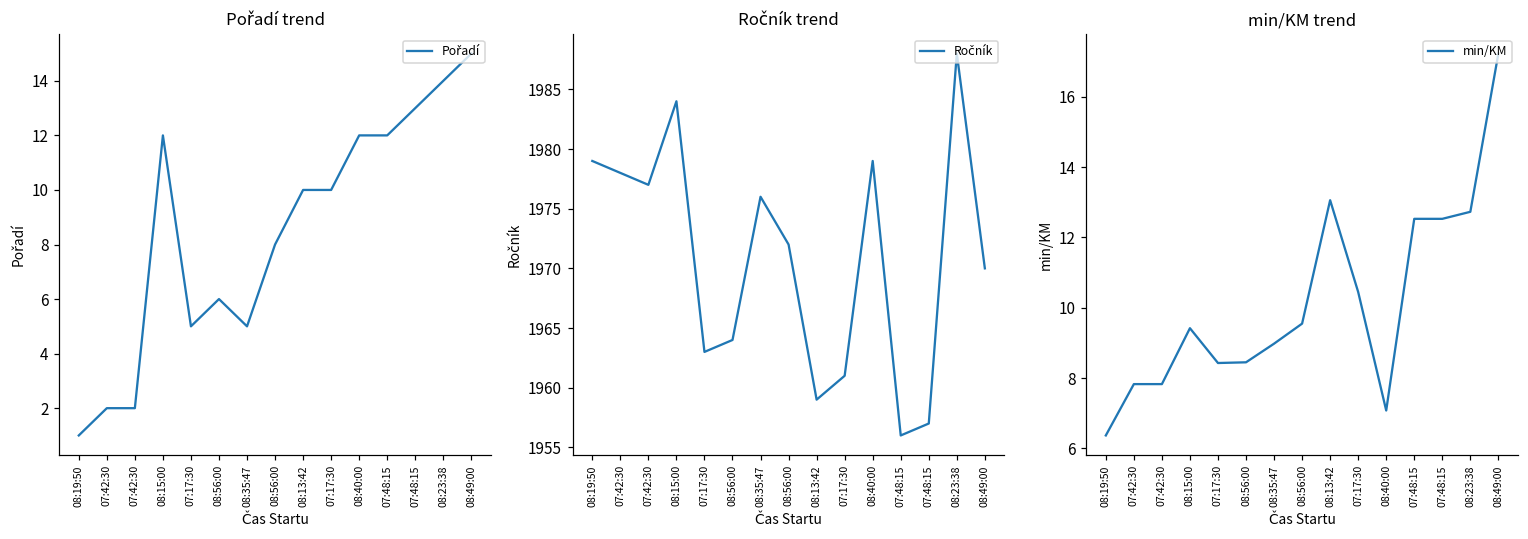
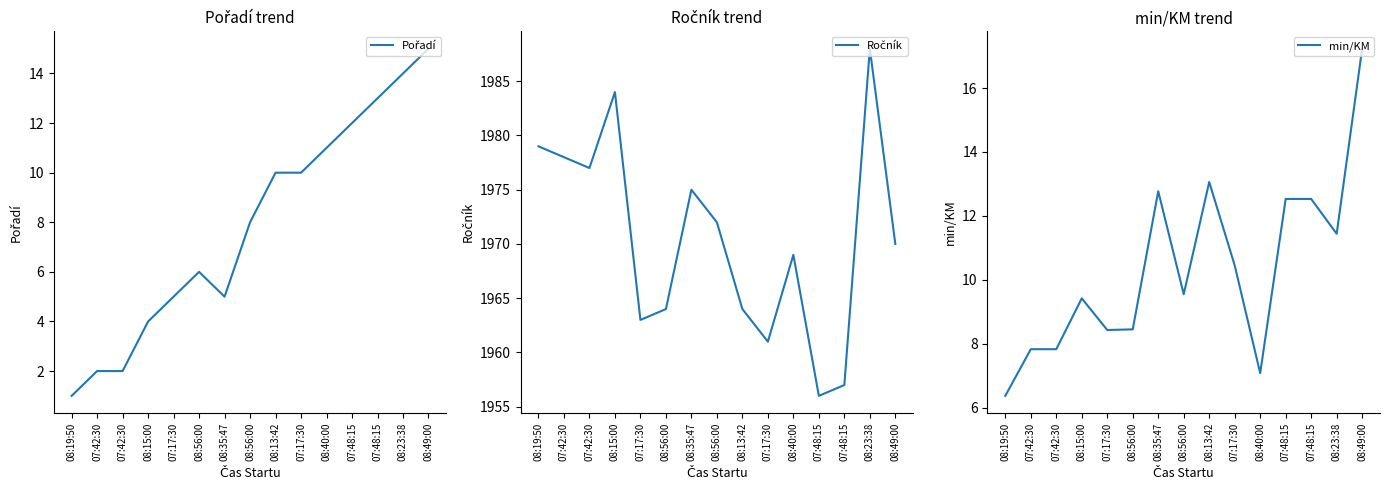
Pořadí trend, 08:15:00: 12 -> 4
Pořadí trend, 08:40:00: 12 -> 11
Ročník trend, 08:35:47: 1976 -> 1975
Ročník trend, 08:13:42: 1959 -> 1964
Ročník trend, 08:40:00: 1979 -> 1969
min/KM trend, 08:35:47: 9.0 -> 12.8
min/KM trend, 08:23:38: 12.7 -> 11.4
